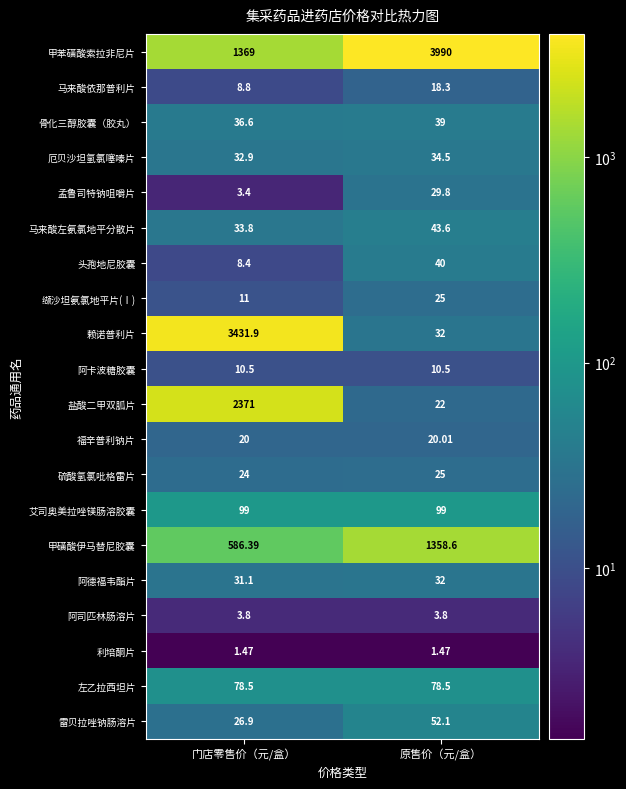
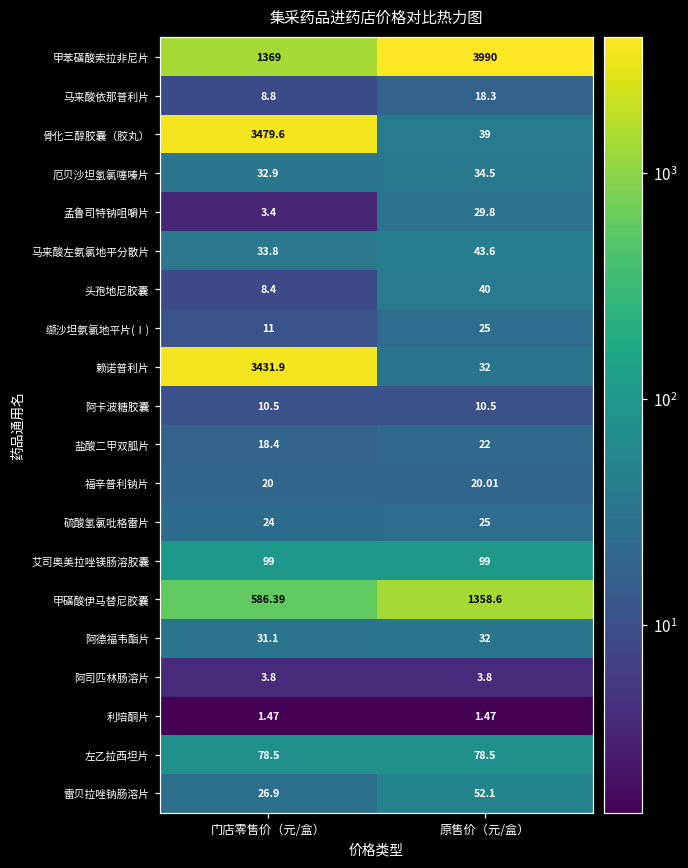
骨化三醇胶囊（胶丸）, 门店零售价（元/盒）: 36.6 -> 3479.6
盐酸二甲双胍片, 门店零售价（元/盒）: 2371 -> 18.4
